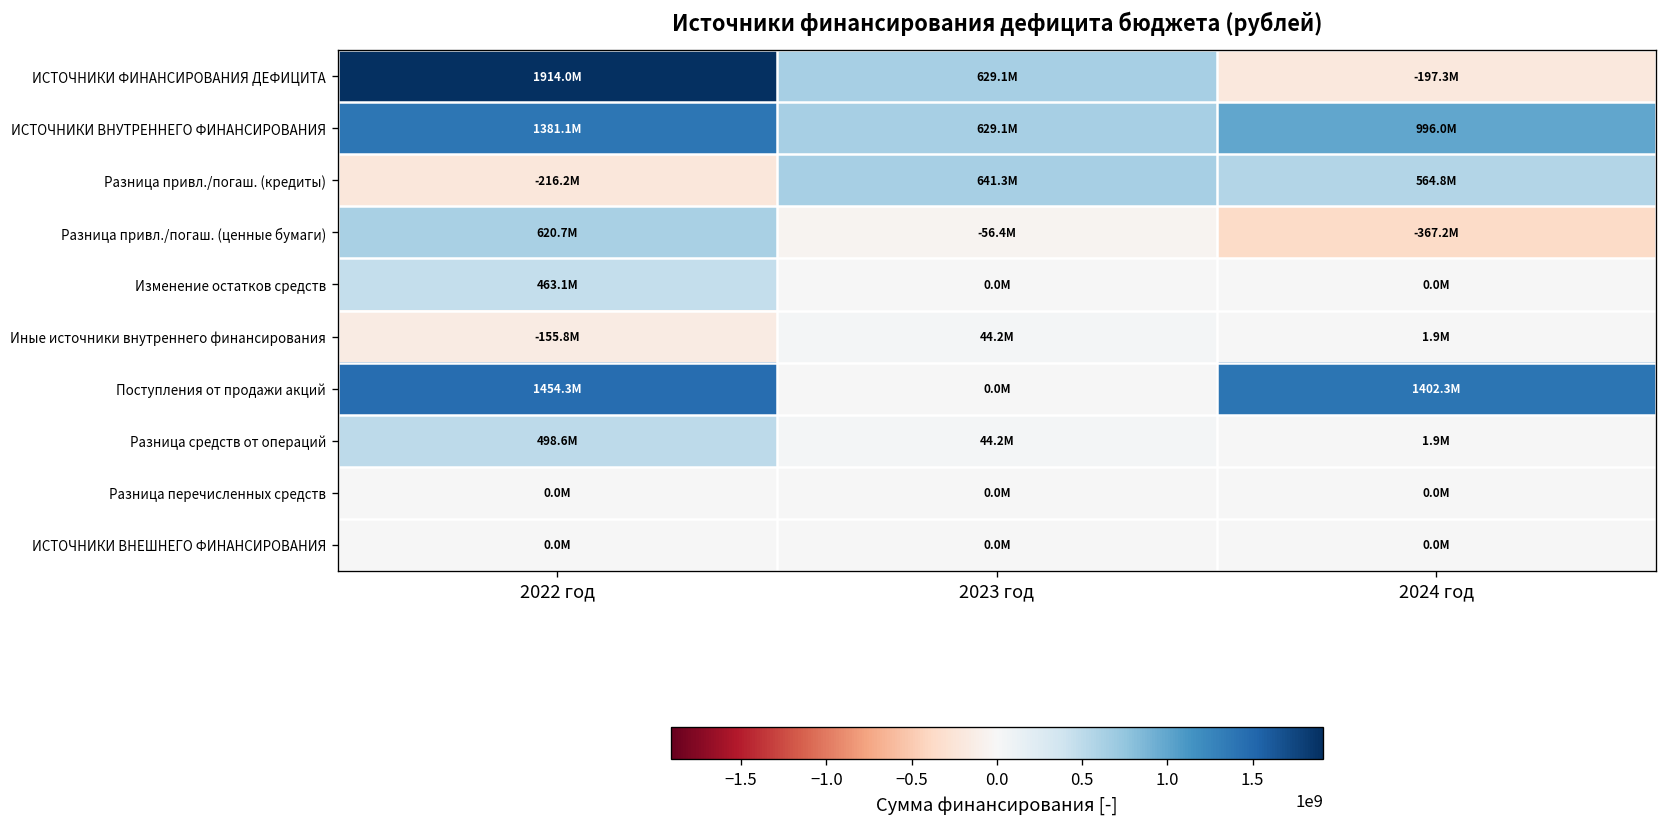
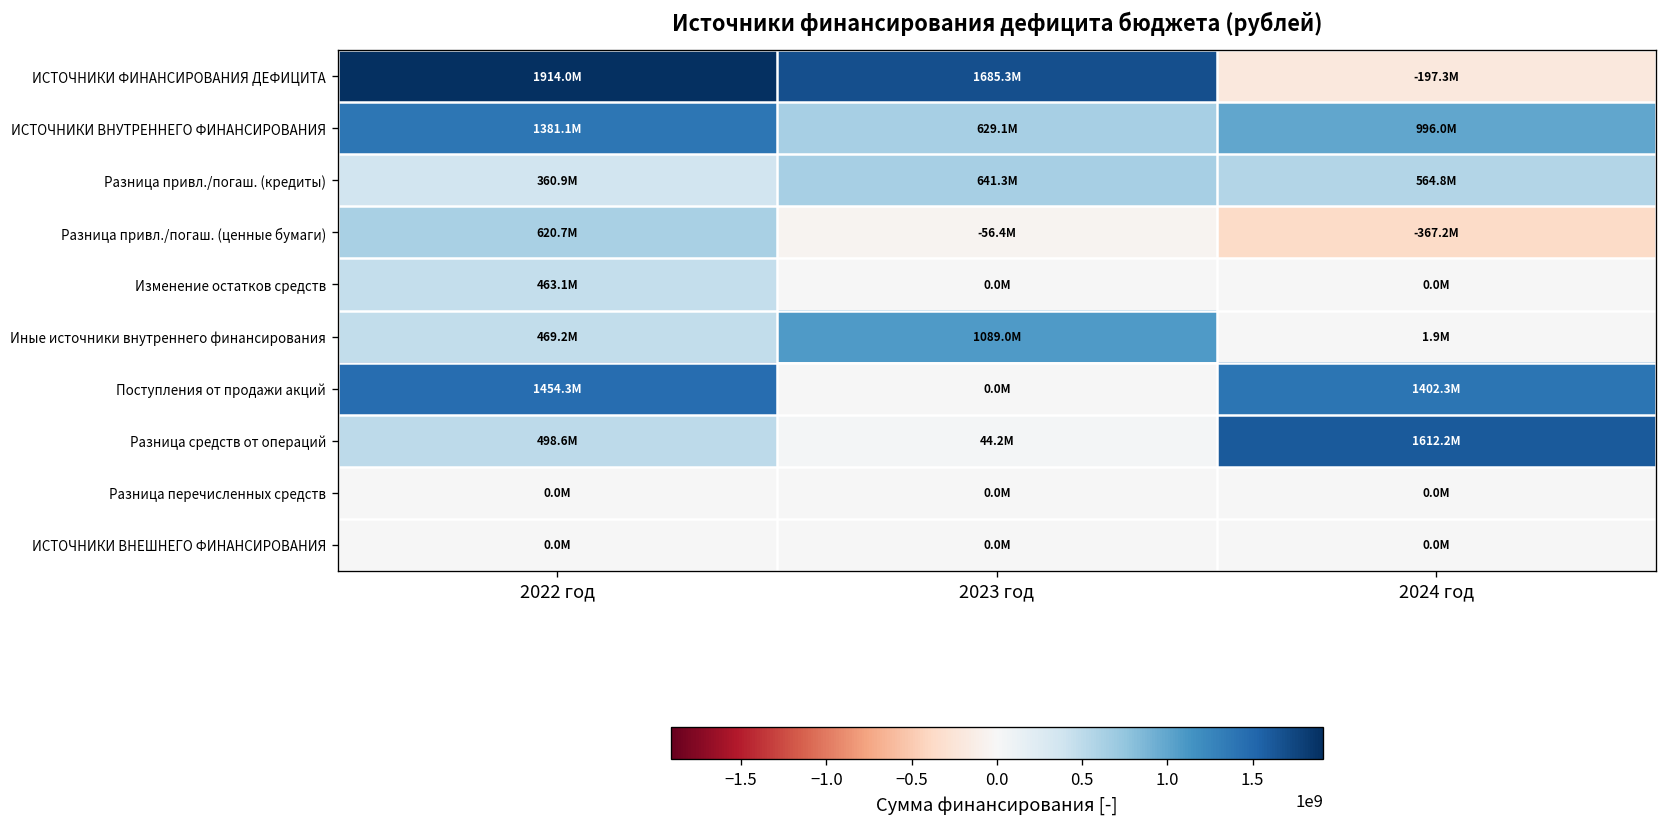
ИСТОЧНИКИ ФИНАНСИРОВАНИЯ ДЕФИЦИТА, 2023 год: 629.1M -> 1685.3M
Разница привл./погаш. (кредиты), 2022 год: -216.2M -> 360.9M
Иные источники внутреннего финансирования, 2022 год: -155.8M -> 469.2M
Иные источники внутреннего финансирования, 2023 год: 44.2M -> 1089.0M
Разница средств от операций, 2024 год: 1.9M -> 1612.2M
